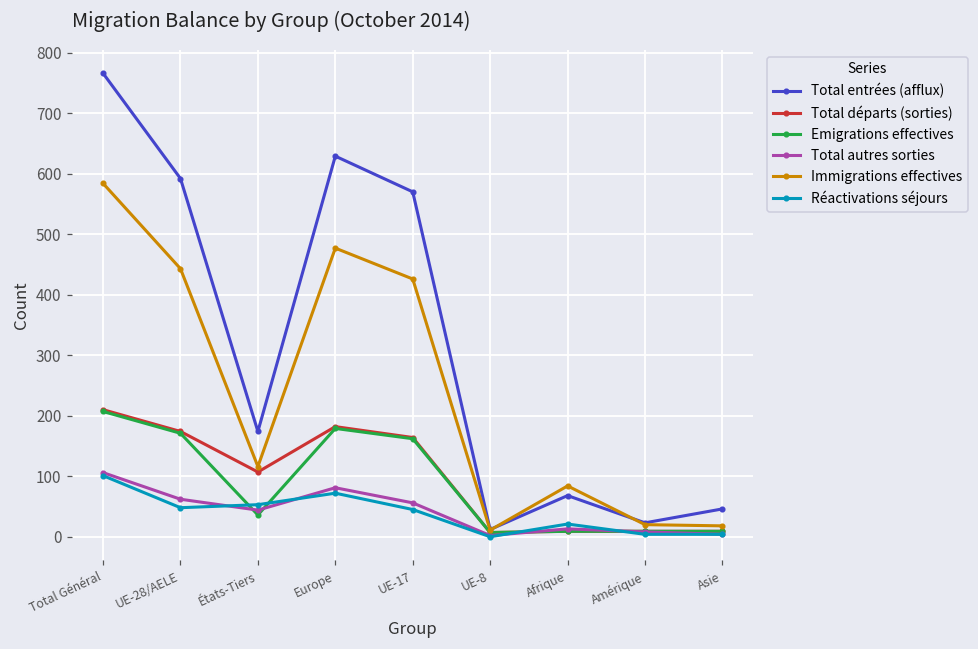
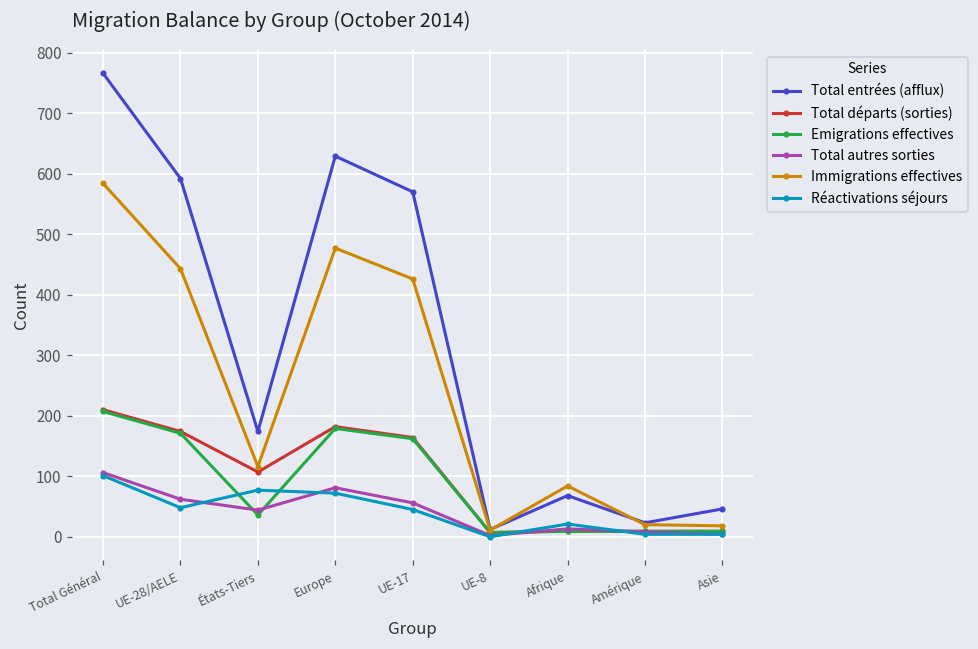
Réactivations séjours, États-Tiers: 50 -> 80
